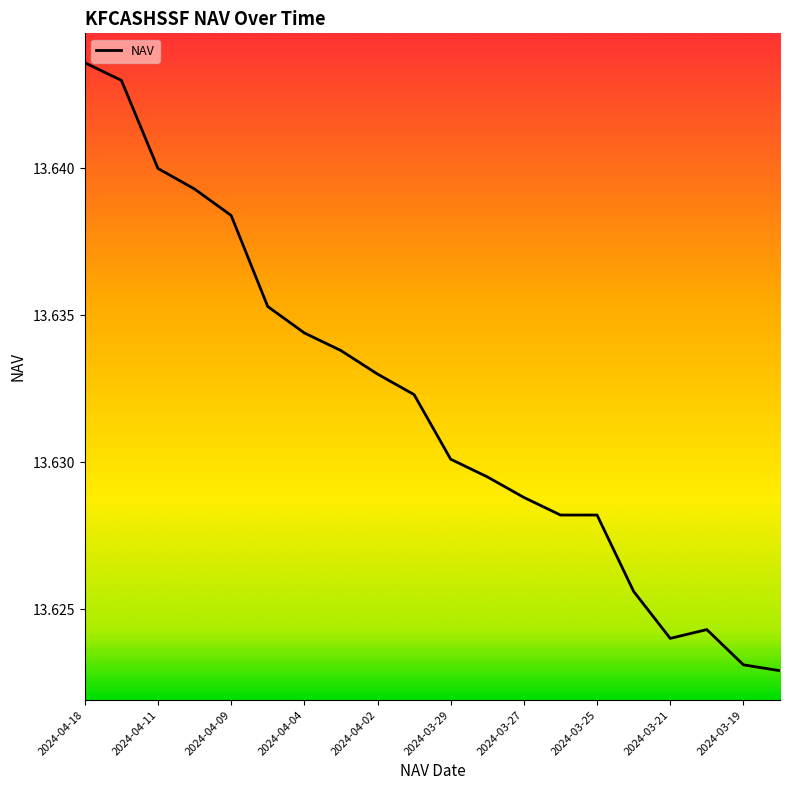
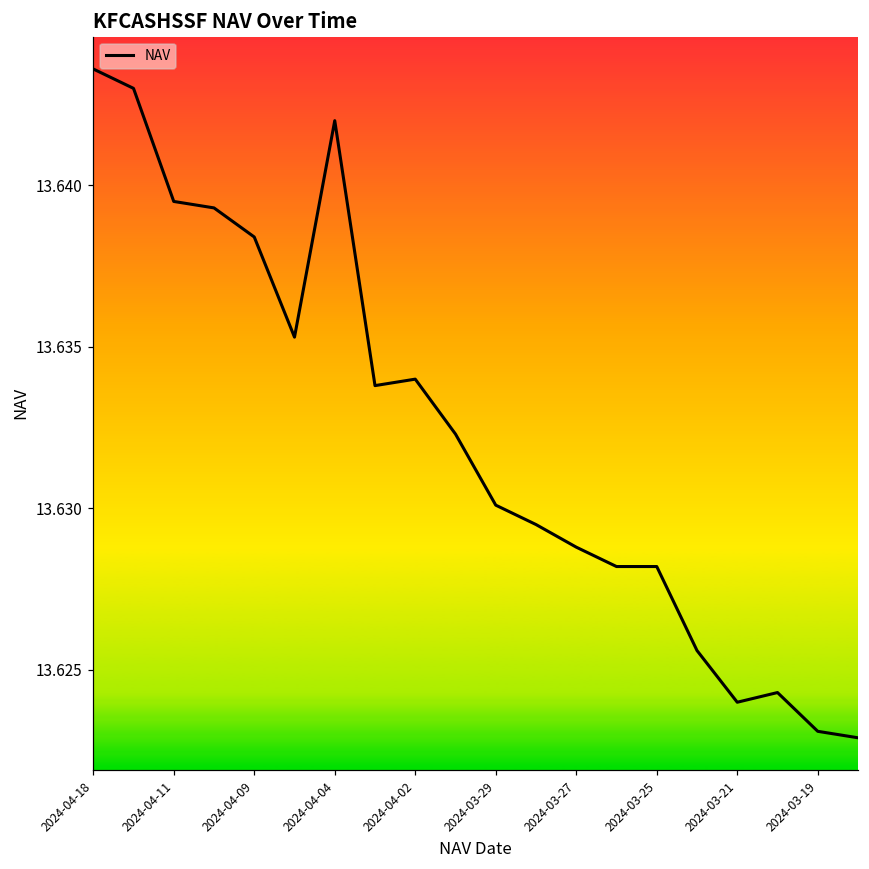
2024-04-11: 13.6400 -> 13.6395
2024-04-04: 13.6344 -> 13.6420
2024-04-02: 13.633 -> 13.634
